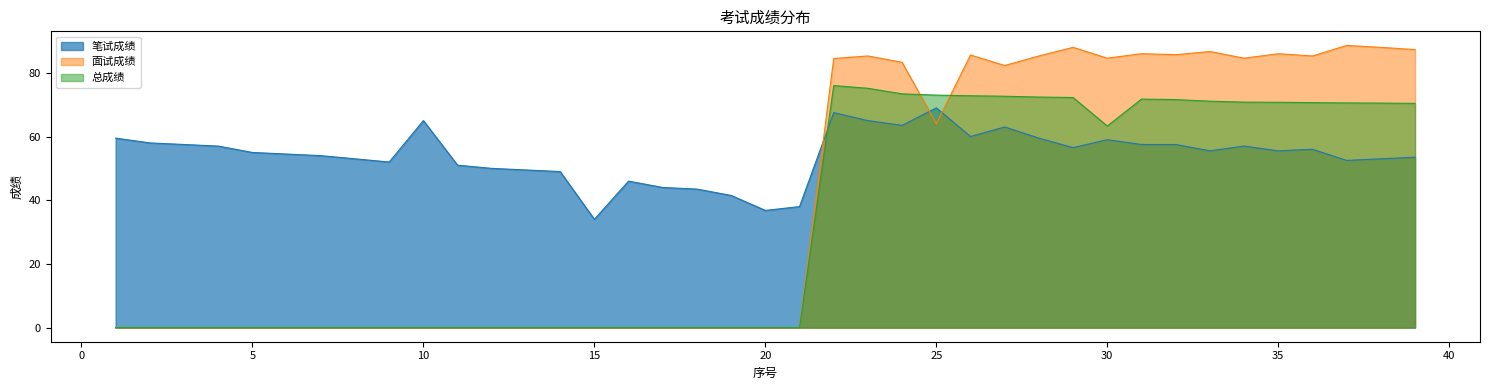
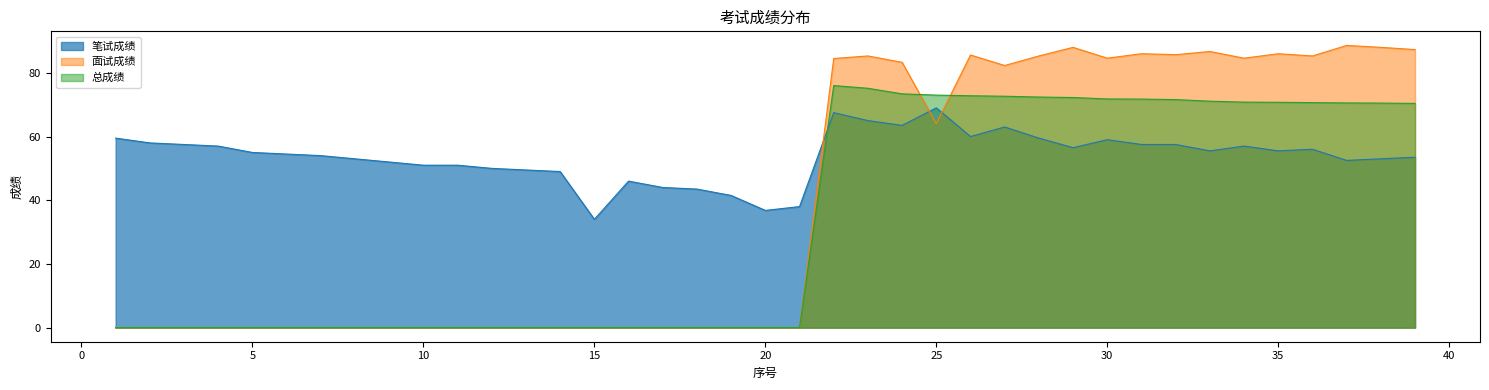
笔试成绩, 10: 65 -> 51
总成绩, 30: 63 -> 72
